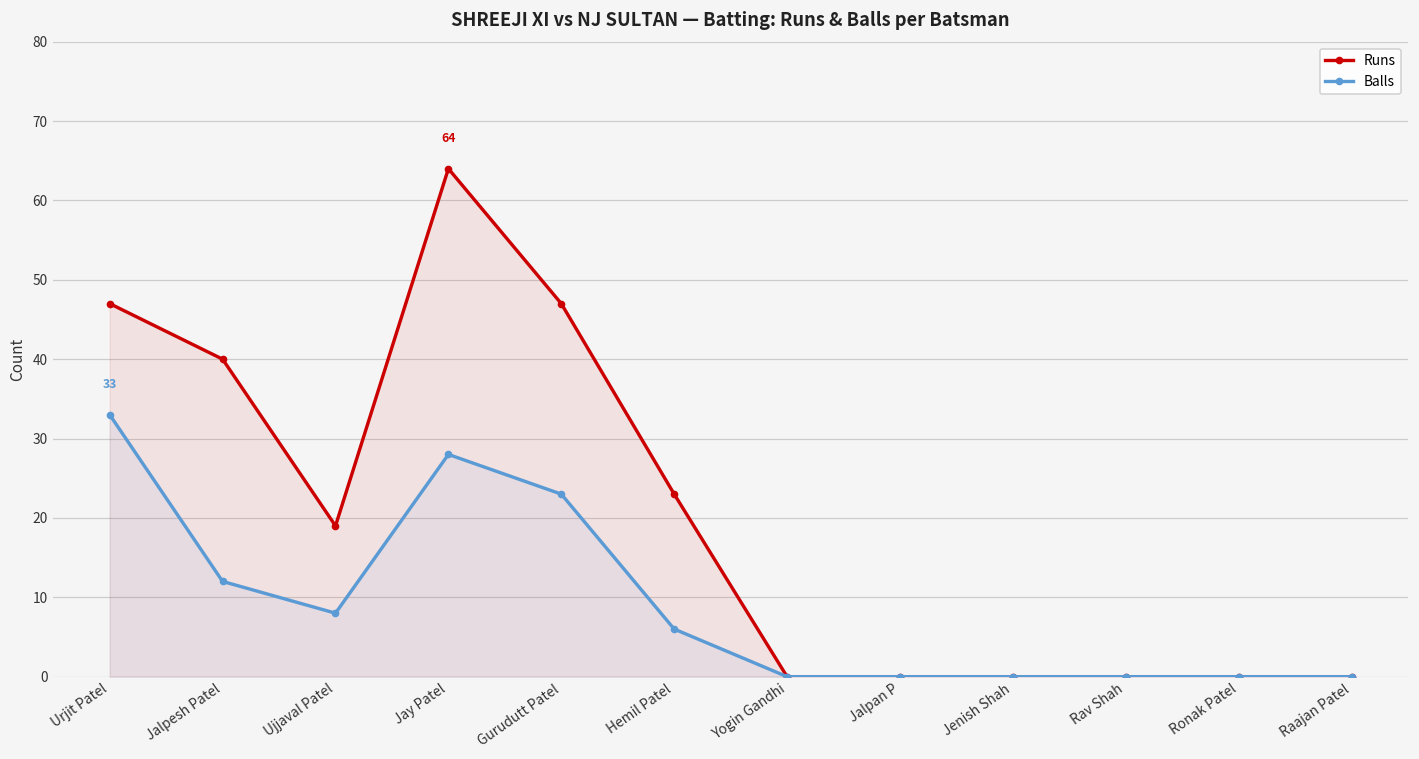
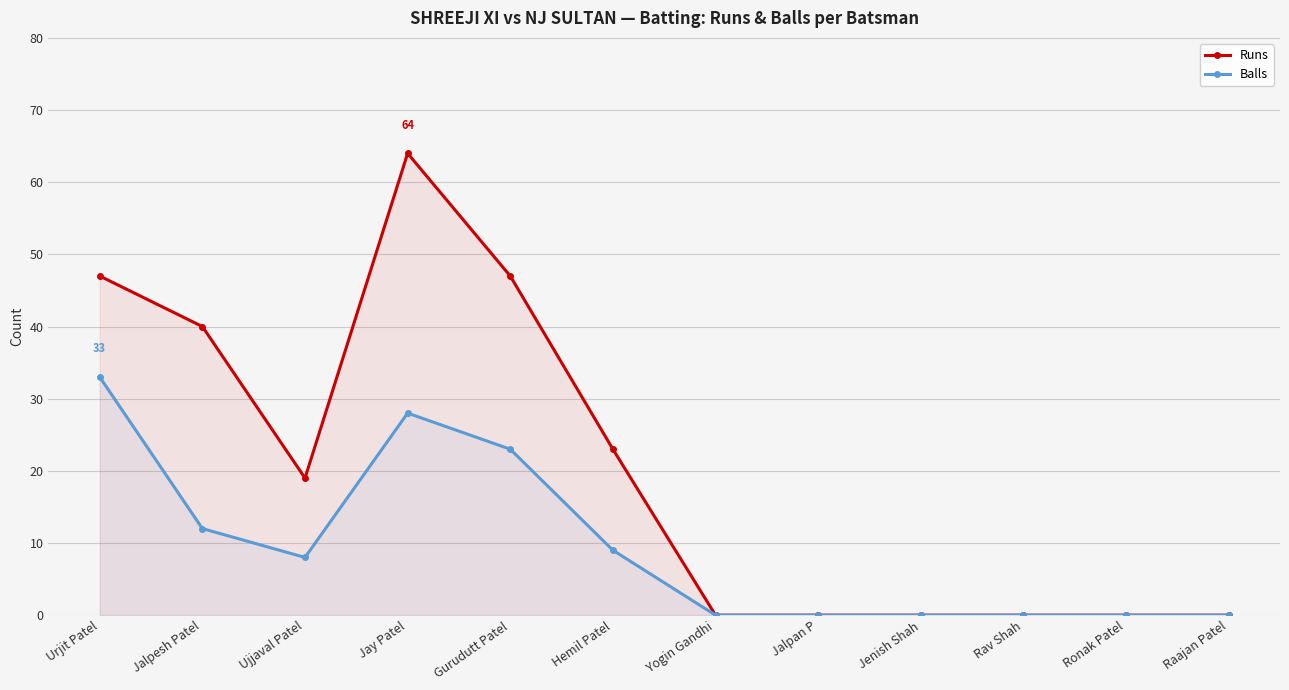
Balls, Hemil Patel: 6 -> 9
